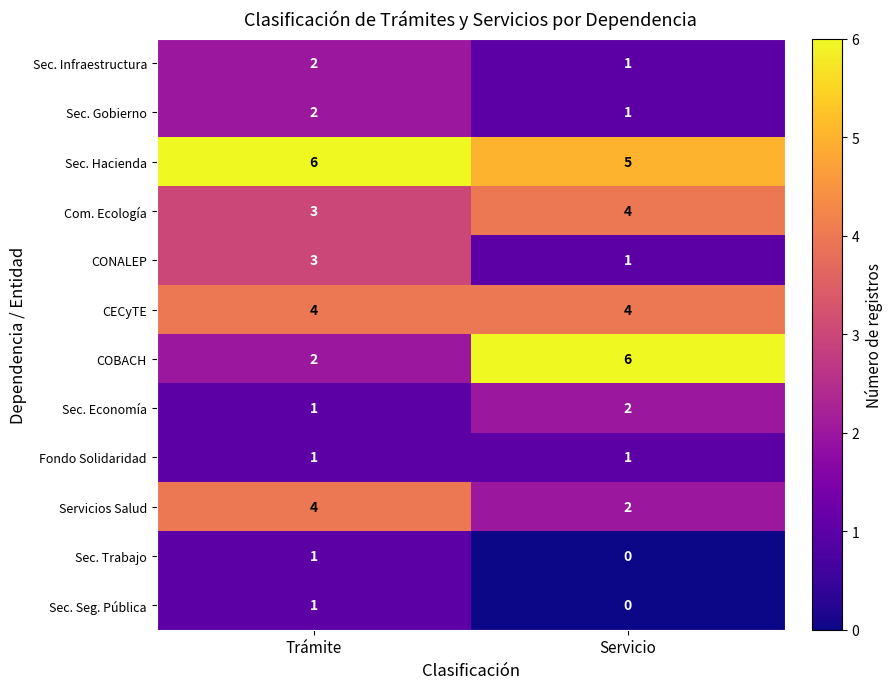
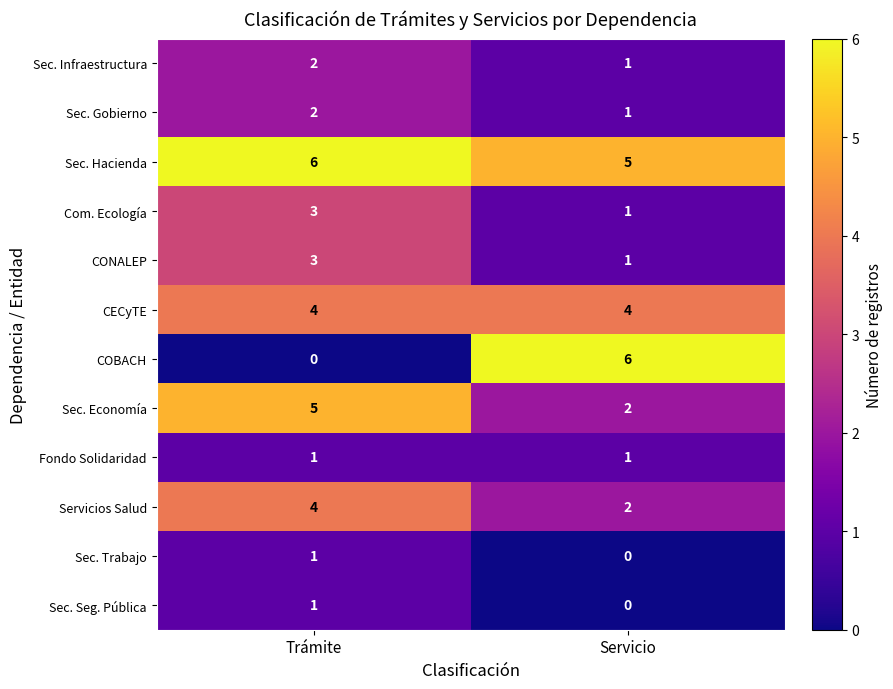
Com. Ecología, Servicio: 4 -> 1
COBACH, Trámite: 2 -> 0
Sec. Economía, Trámite: 1 -> 5
